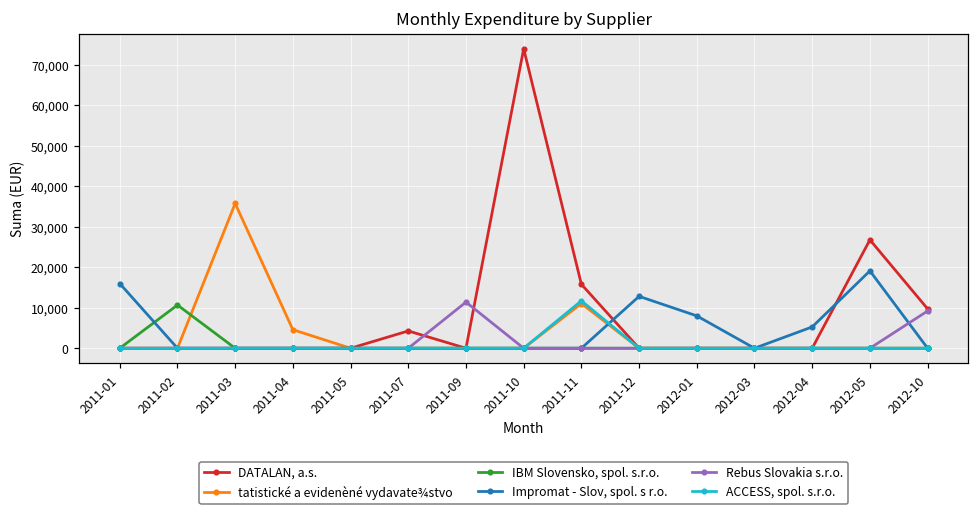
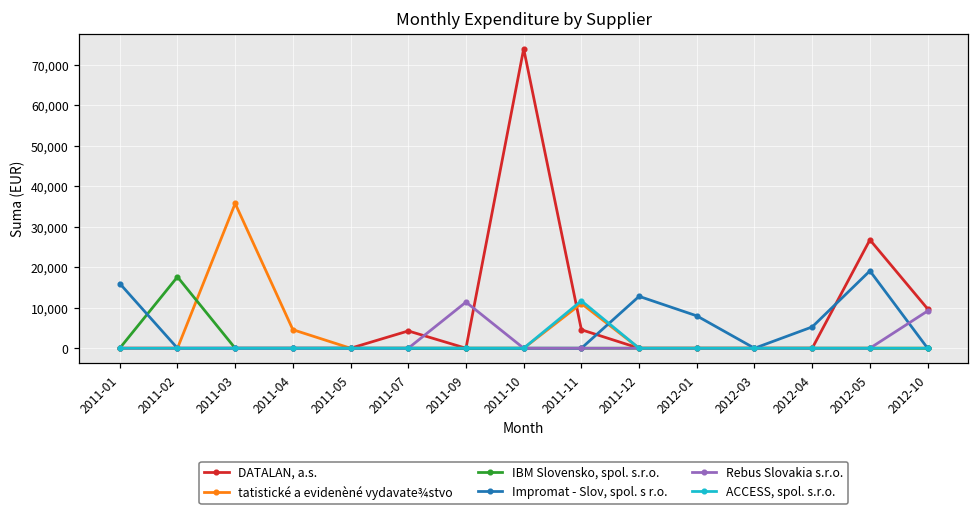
IBM Slovensko, spol. s.r.o., 2011-02: 11,000 -> 18,000
DATALAN, a.s., 2011-11: 16,000 -> 5,000
